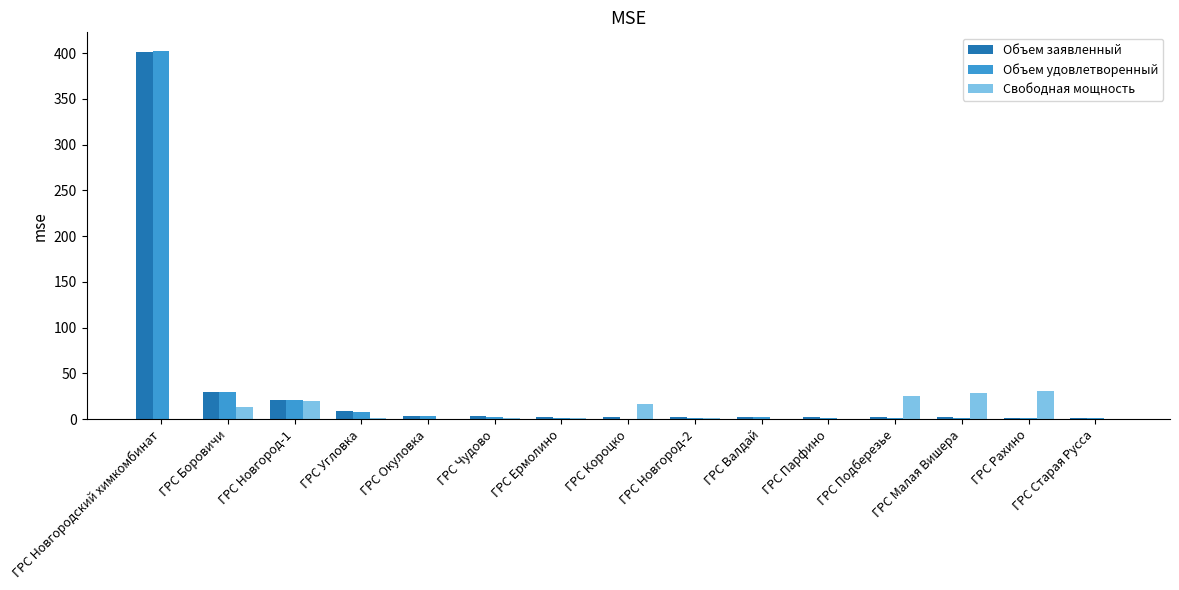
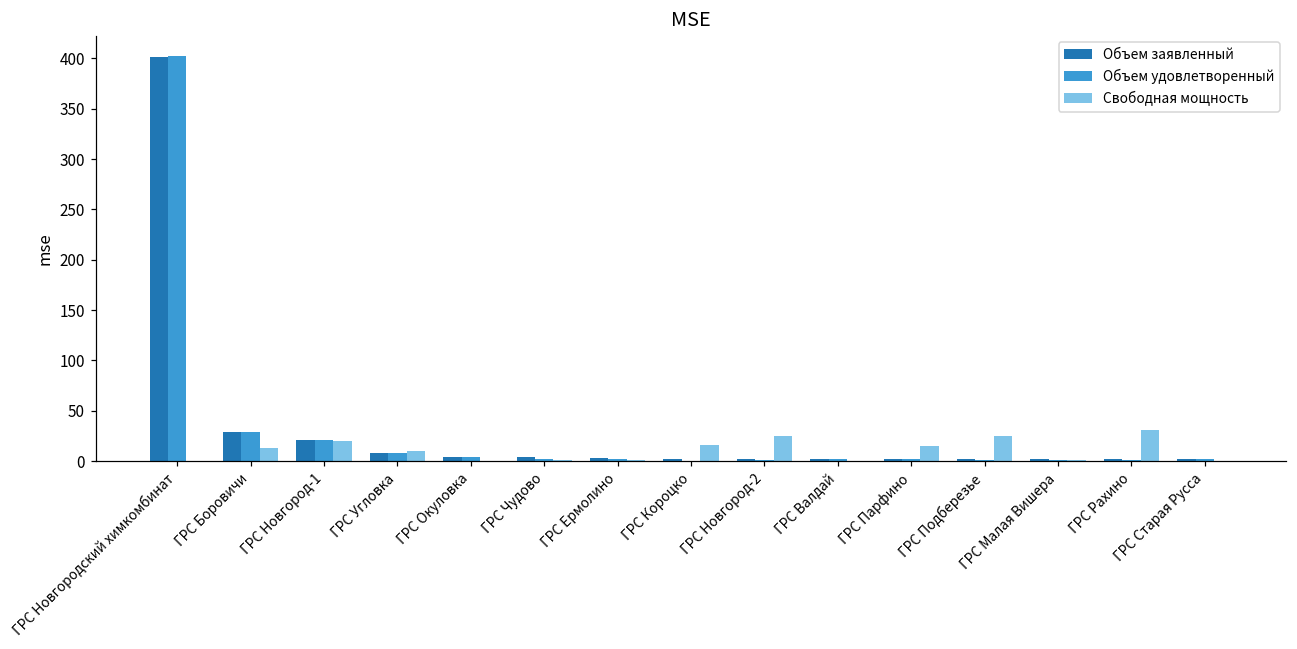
Свободная мощность, ГРС Угловка: 0 -> 10
Свободная мощность, ГРС Новгород-2: 0 -> 20
Свободная мощность, ГРС Парфино: 0 -> 20
Свободная мощность, ГРС Малая Вишера: 30 -> 0
